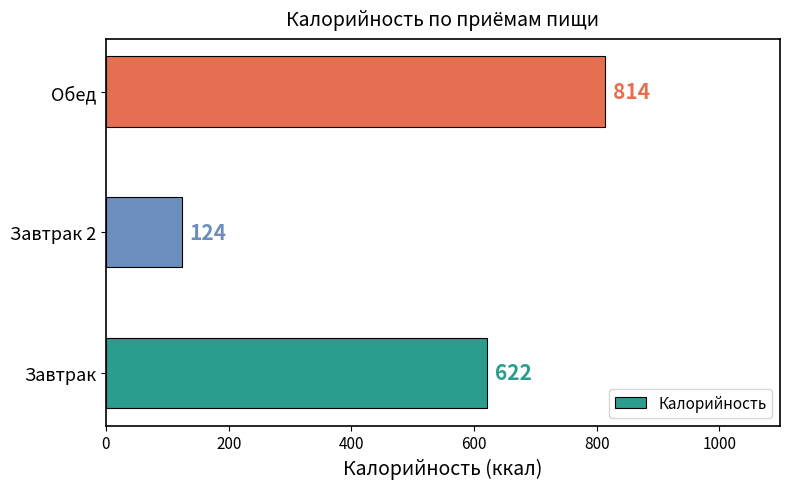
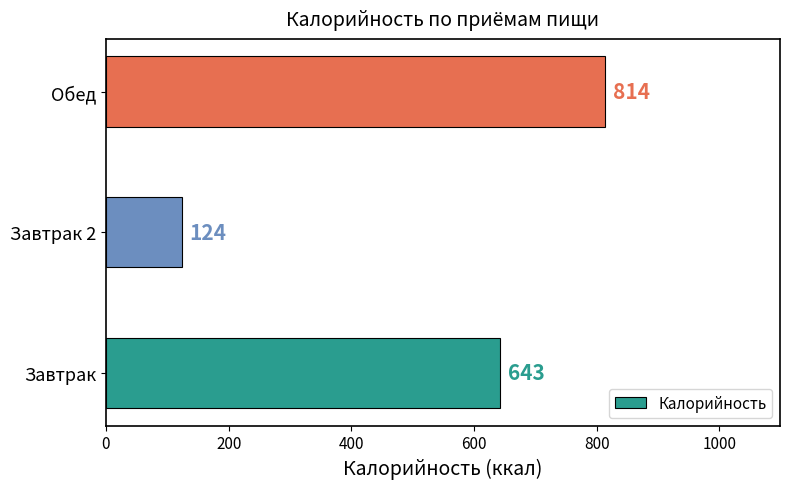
Завтрак: 622 -> 643
